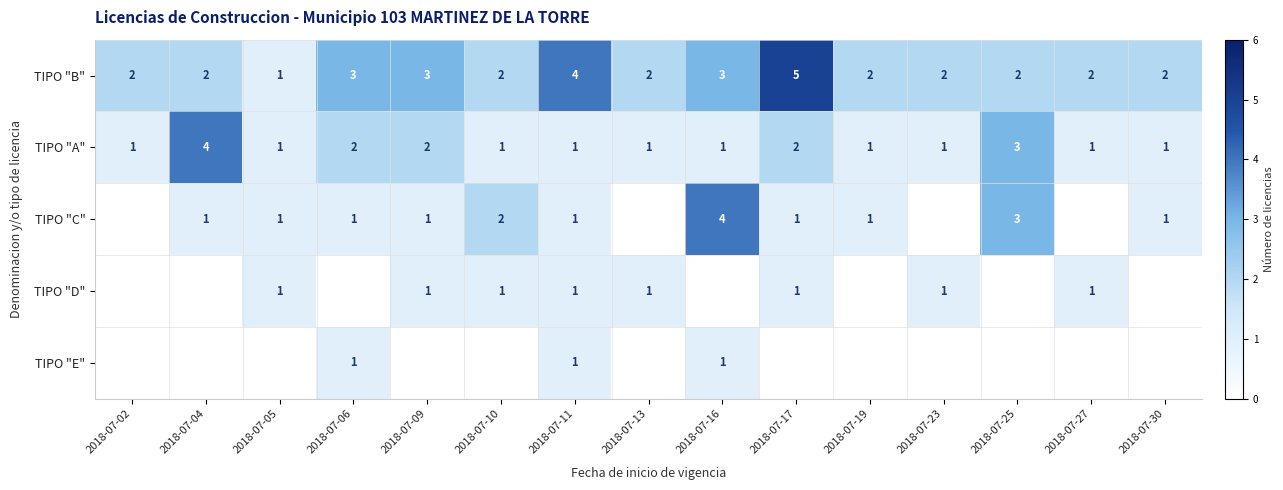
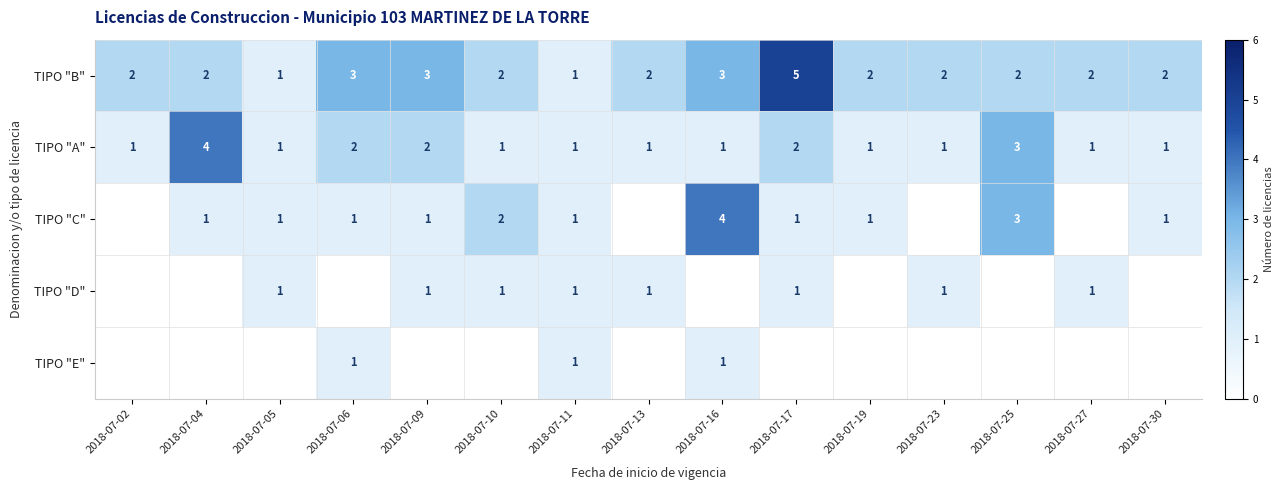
TIPO "B", 2018-07-11: 4 -> 1
